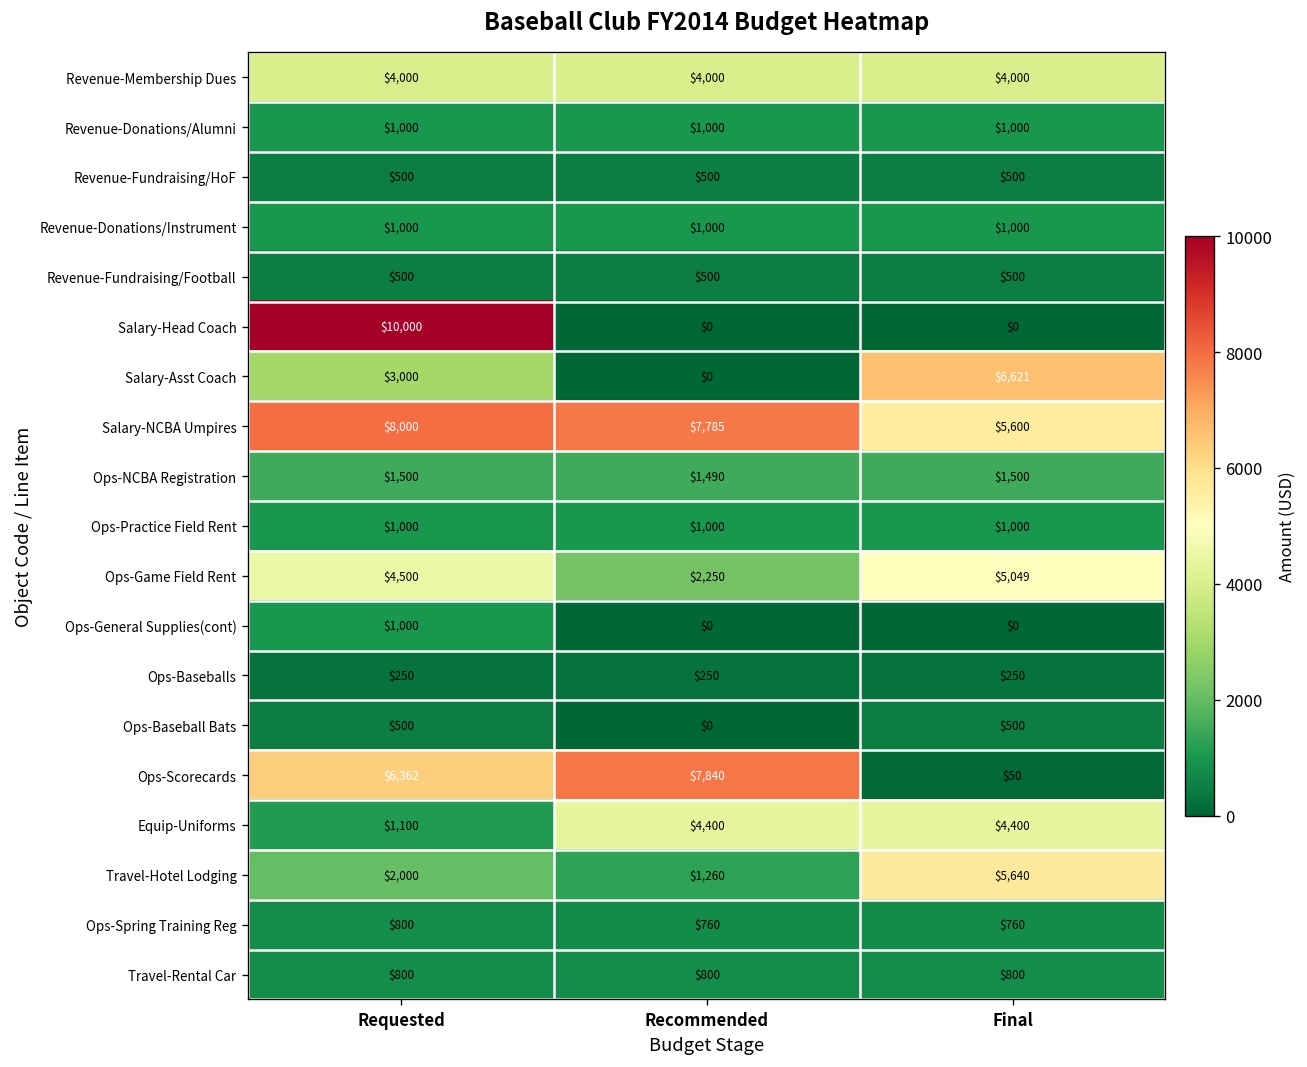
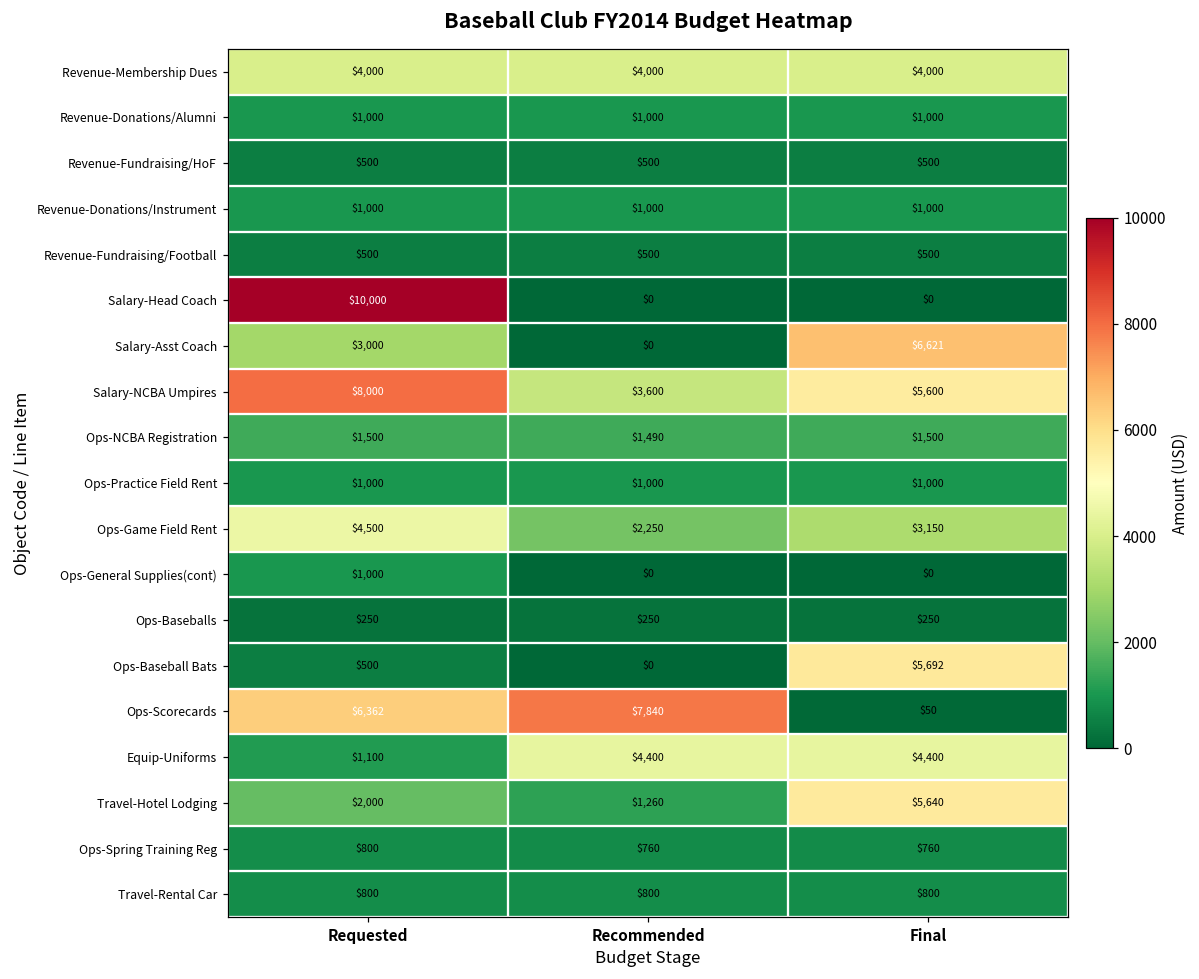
Salary-NCBA Umpires, Recommended: $7,785 -> $3,600
Ops-Game Field Rent, Final: $5,049 -> $3,150
Ops-Baseball Bats, Final: $500 -> $5,692
